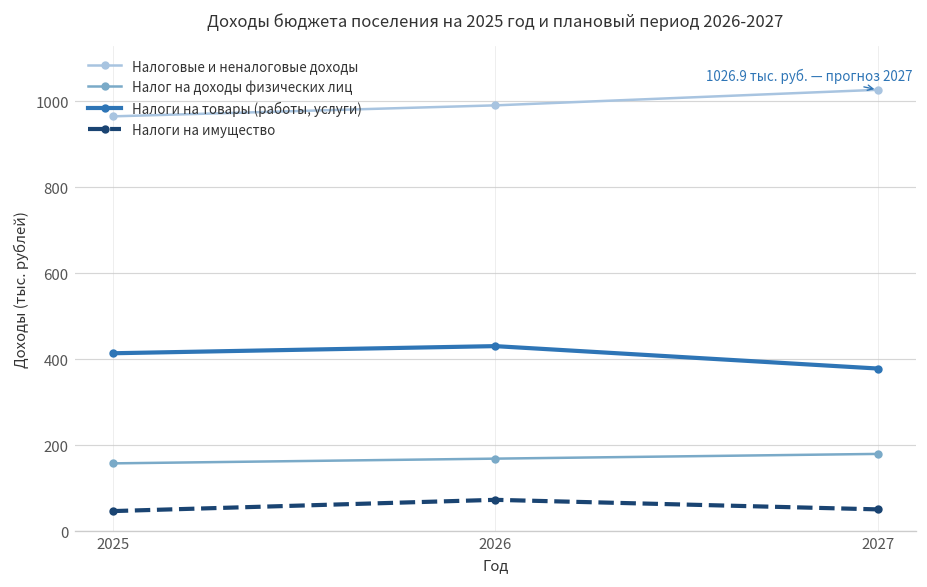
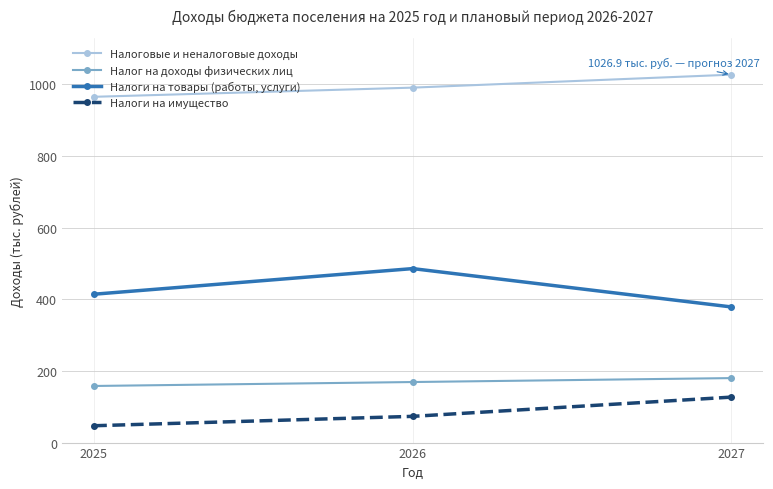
Налоги на товары (работы, услуги), 2026: 430 -> 490
Налоги на имущество, 2027: 50 -> 130
